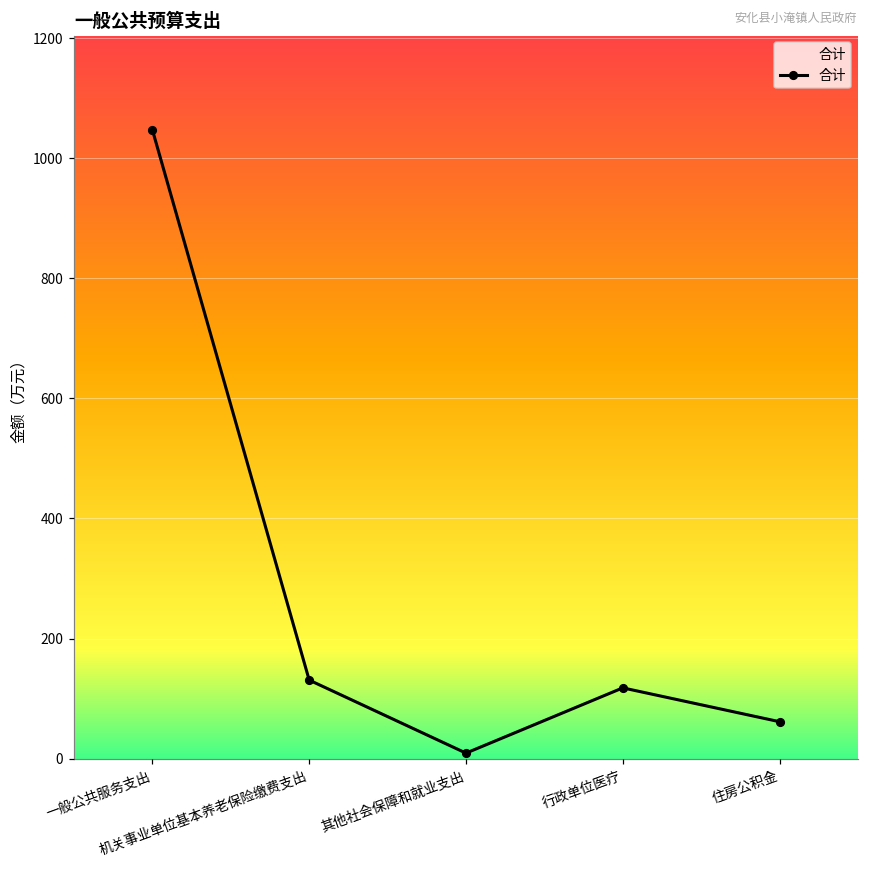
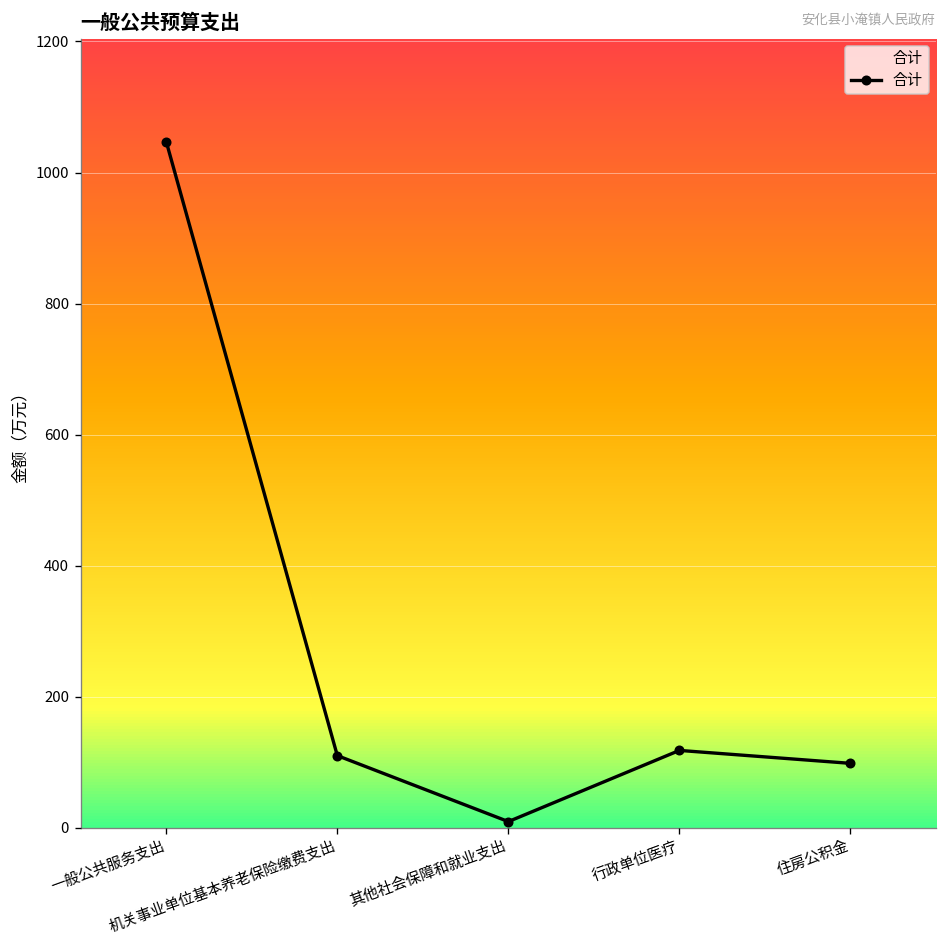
机关事业单位基本养老保险缴费支出: 130 -> 110
住房公积金: 60 -> 100
